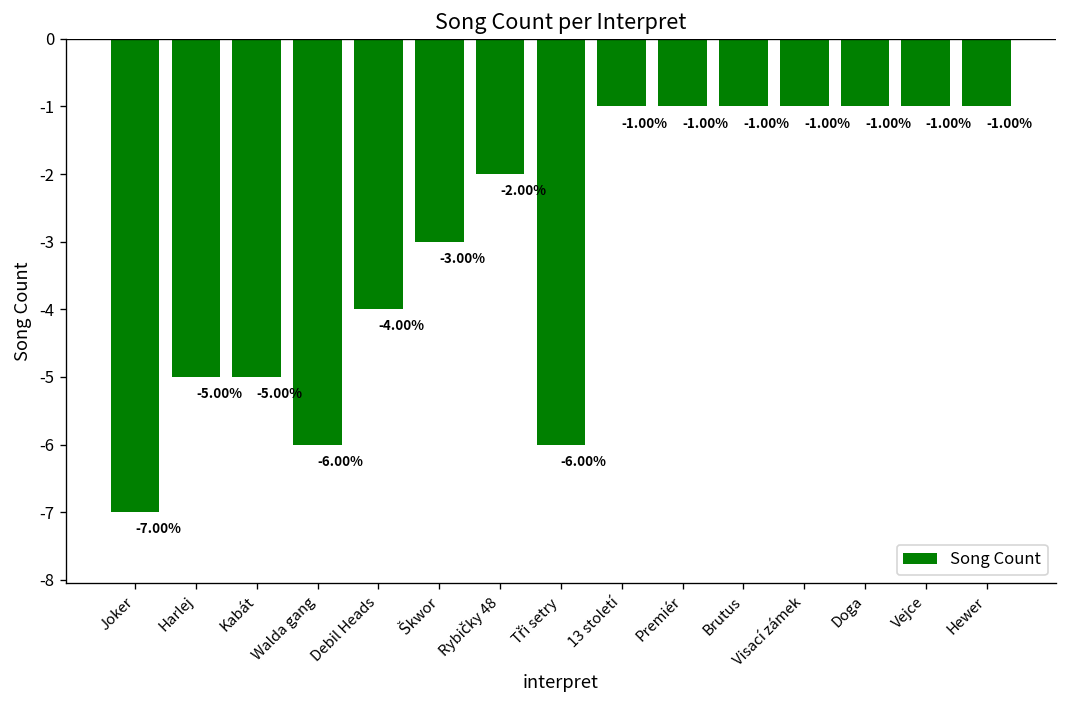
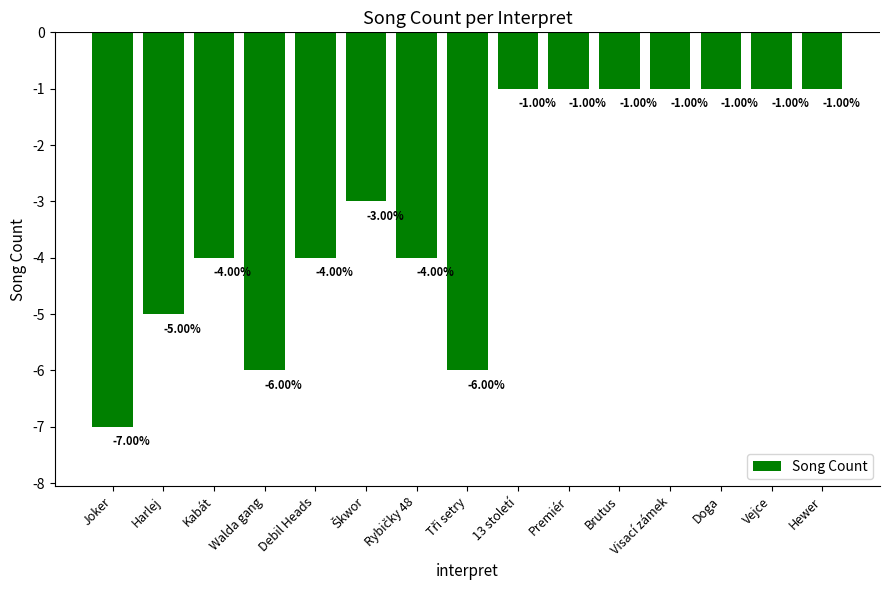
Kabát: -5.00% -> -4.00%
Rybičky 48: -2.00% -> -4.00%
